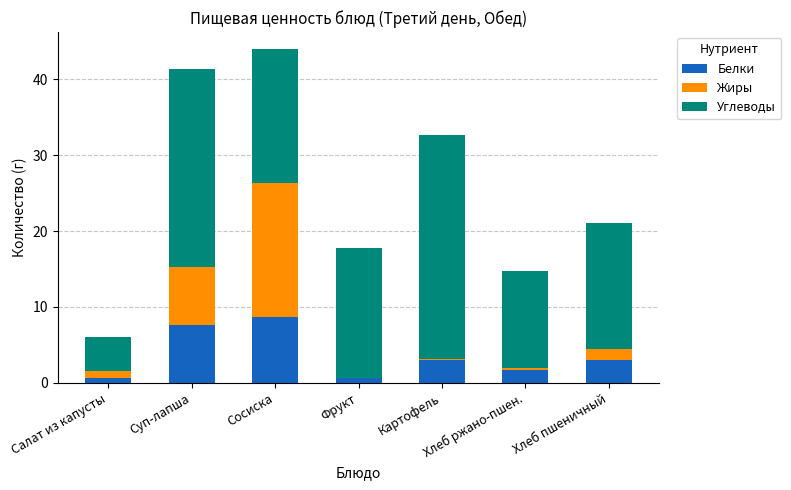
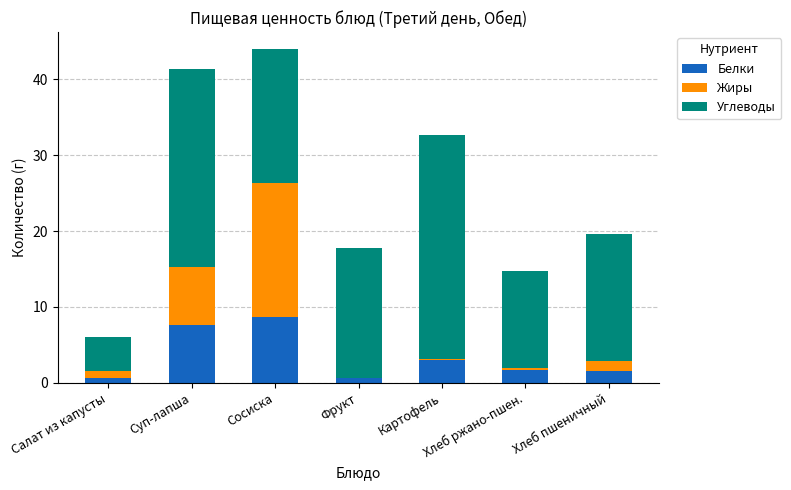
Белки, Хлеб пшеничный: 3 -> 2
